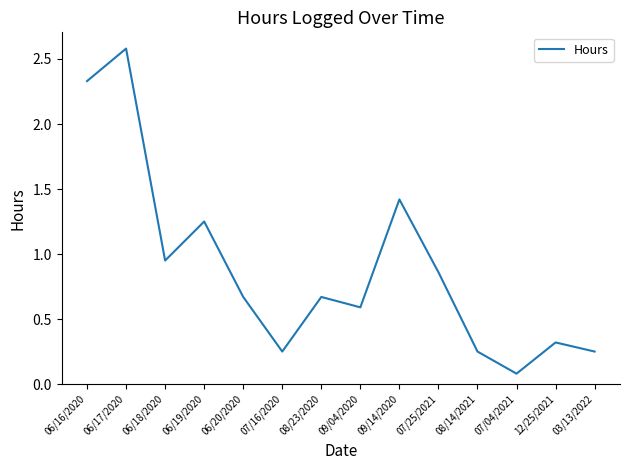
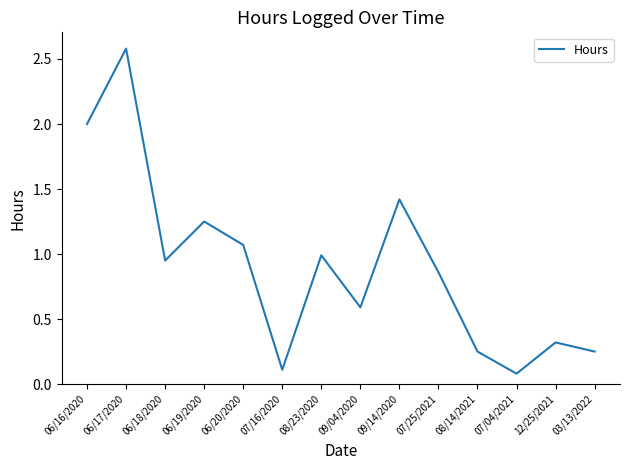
06/16/2020: 2.33 -> 2.00
06/20/2020: 0.67 -> 1.07
07/16/2020: 0.25 -> 0.11
08/23/2020: 0.67 -> 0.99
